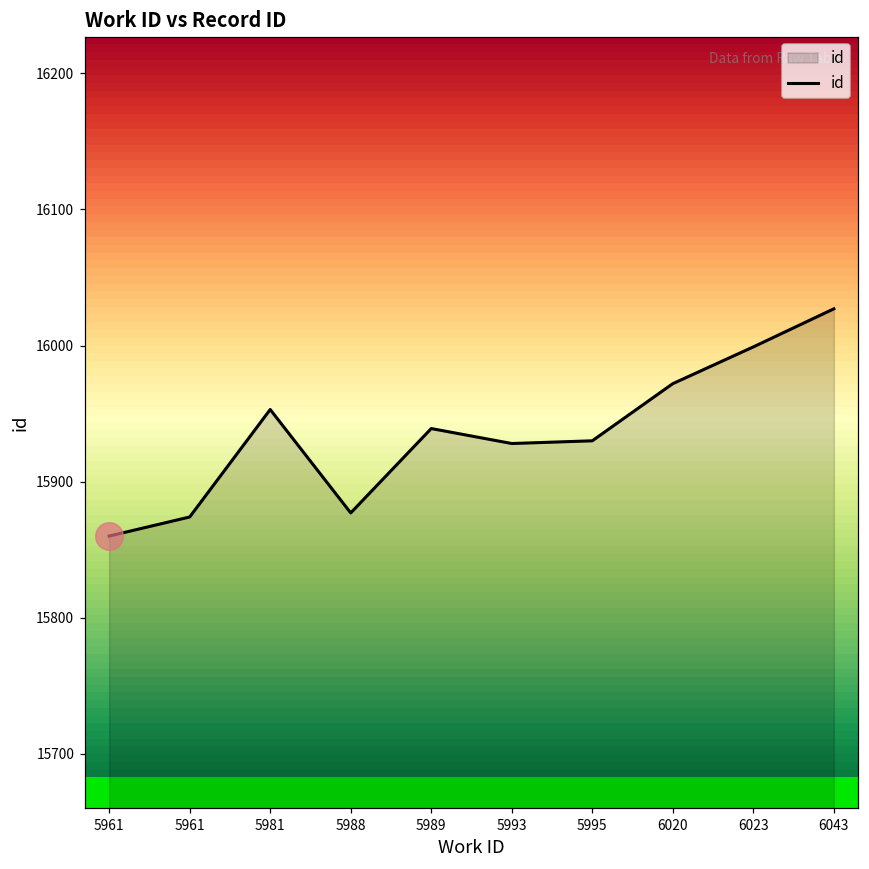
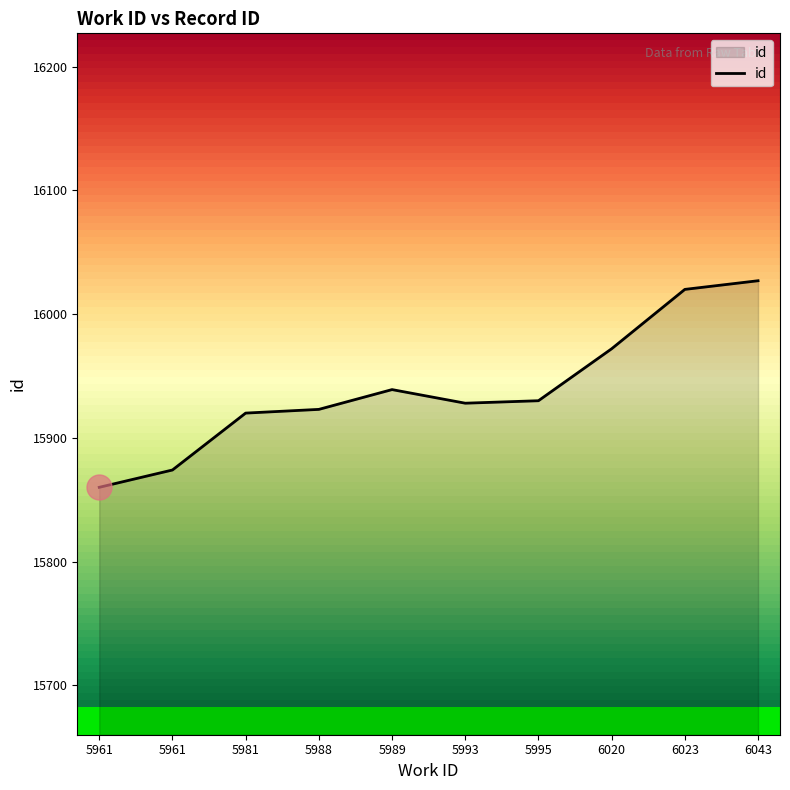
id, 5981: 15953 -> 15920
id, 5988: 15877 -> 15923
id, 6023: 15999 -> 16020
